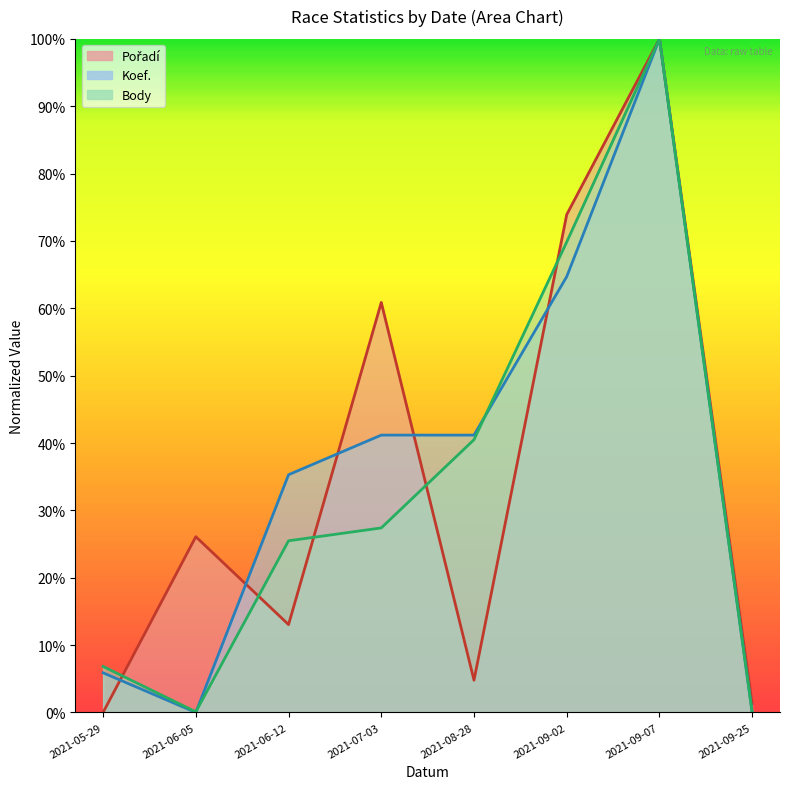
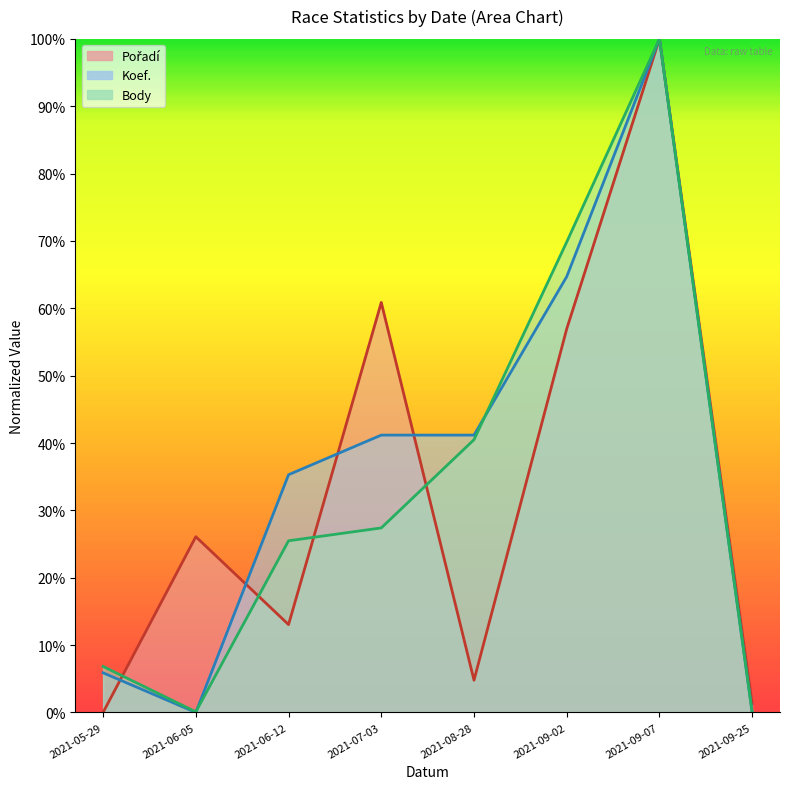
Pořadí, 2021-09-02: 74% -> 57%
